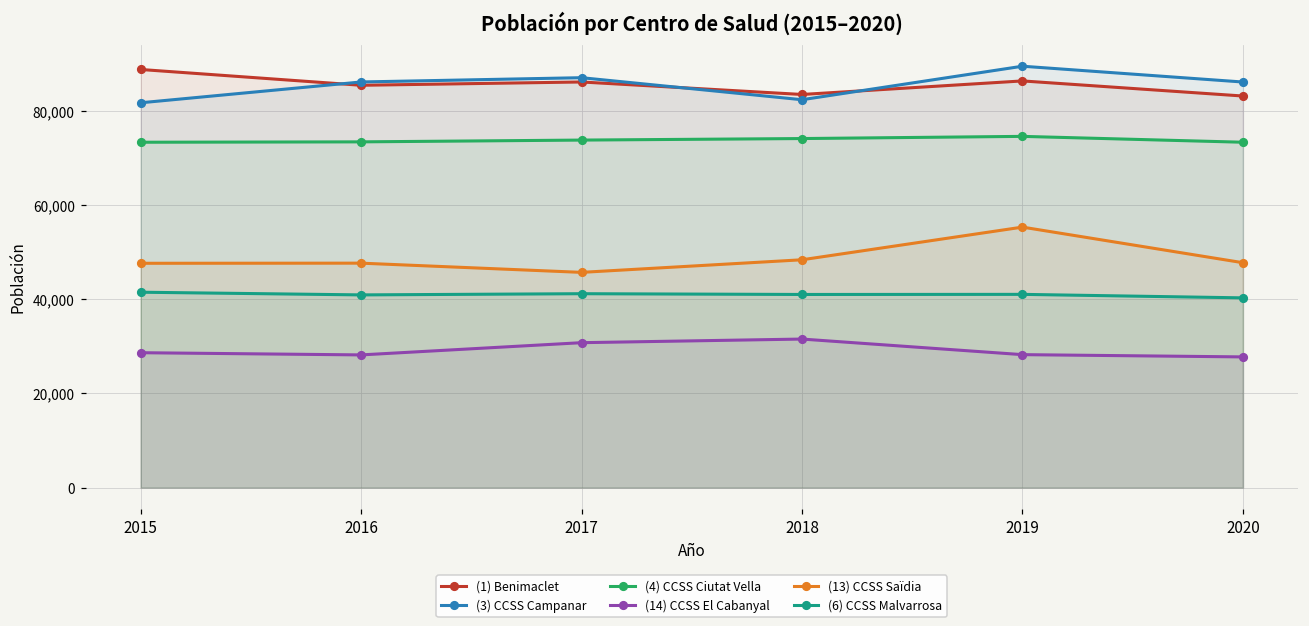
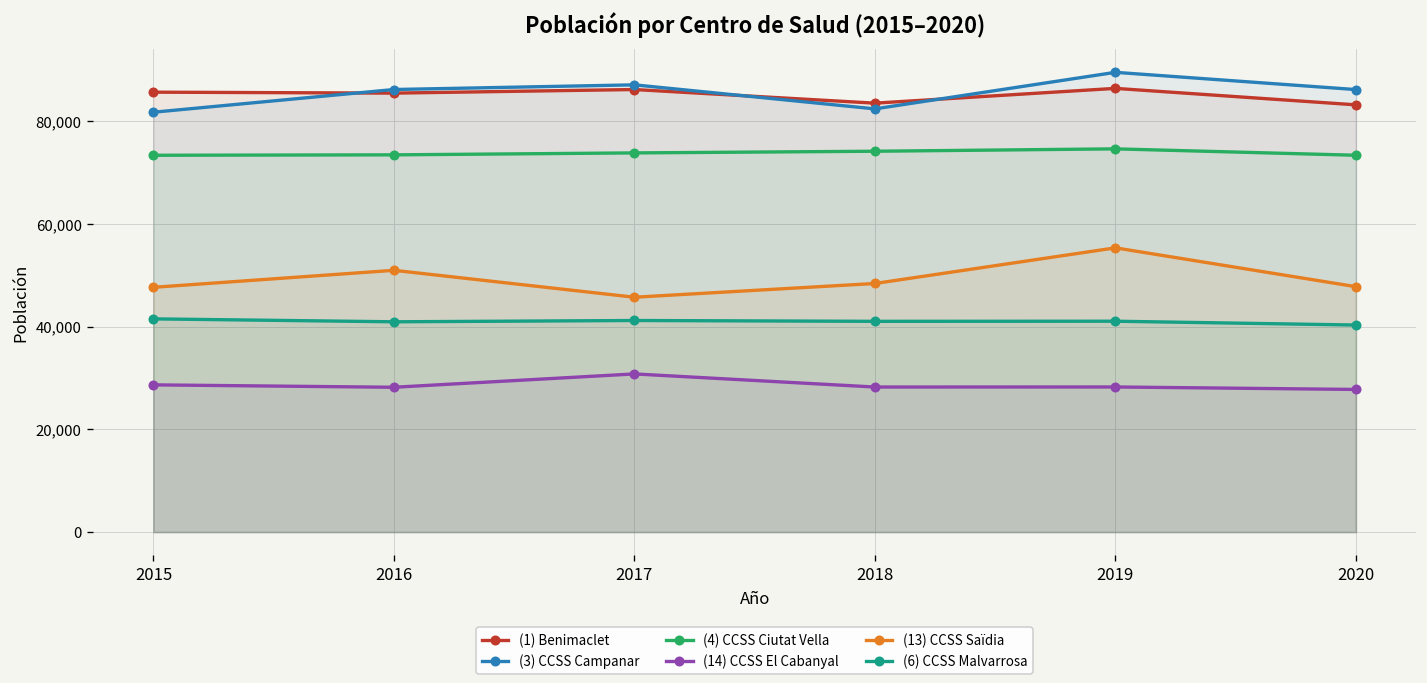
(1) Benimaclet, 2015: 89,000 -> 86,000
(13) CCSS Saïdia, 2016: 48,000 -> 51,000
(14) CCSS El Cabanyal, 2018: 32,000 -> 28,000
